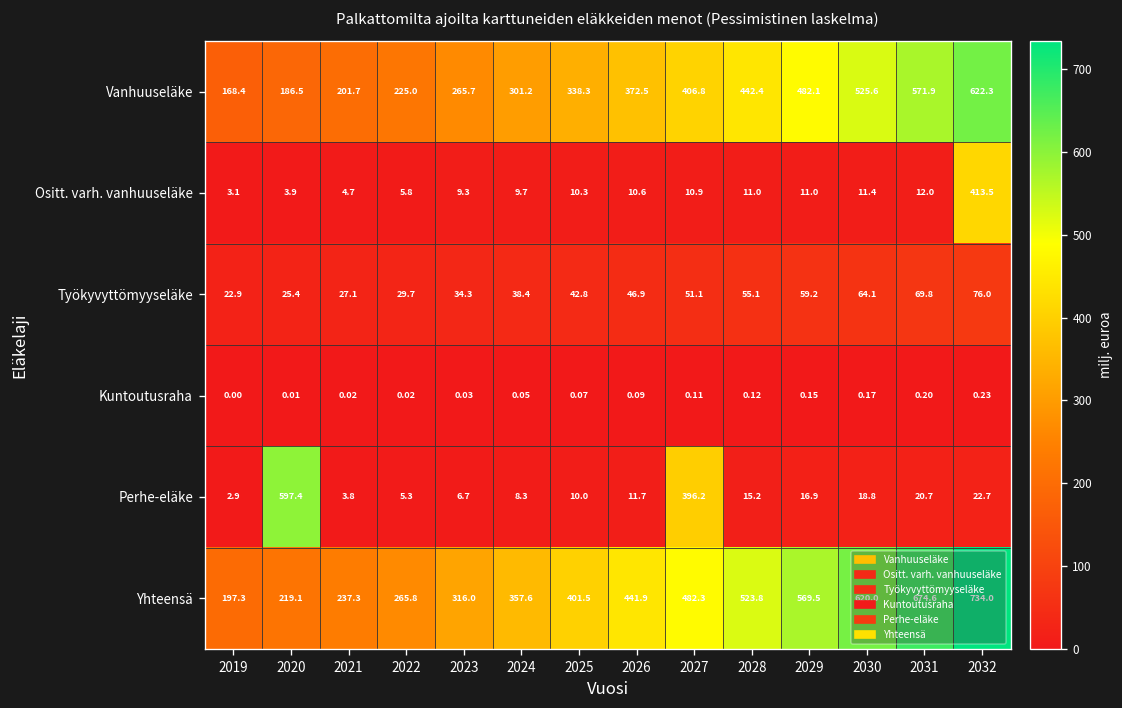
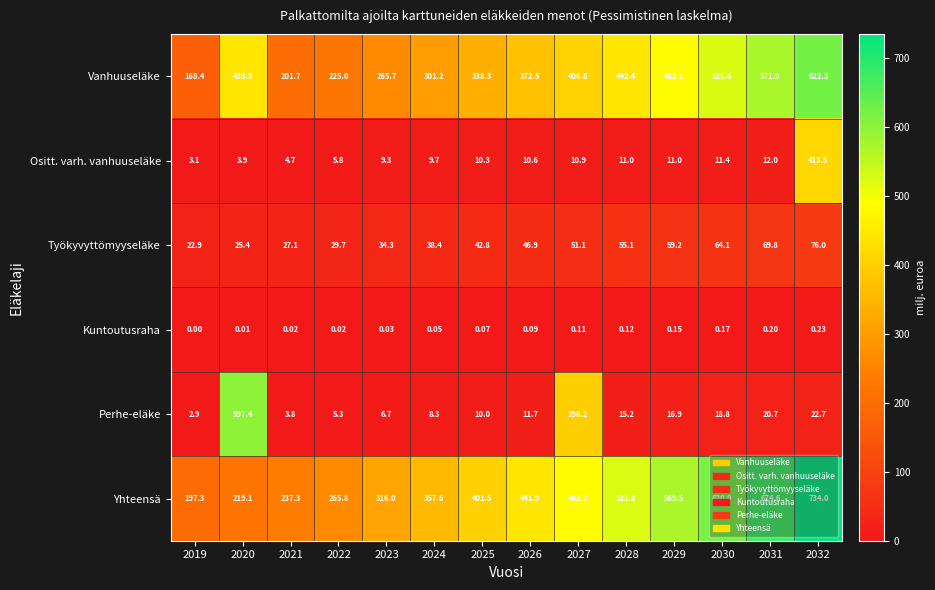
Vanhuuseläke, 2020: 186.5 -> 439.3
